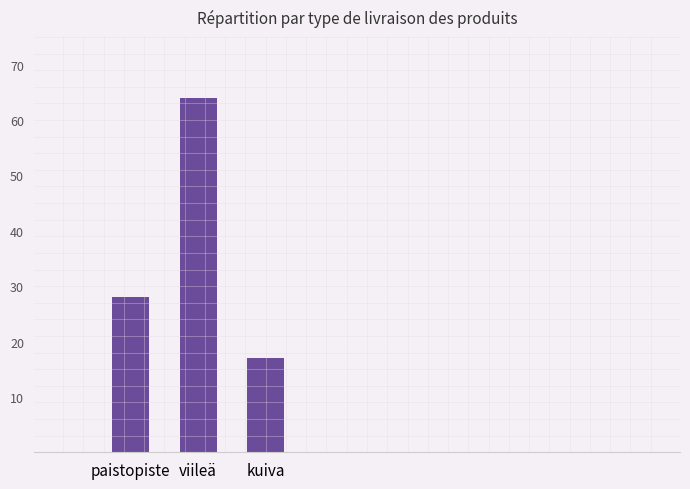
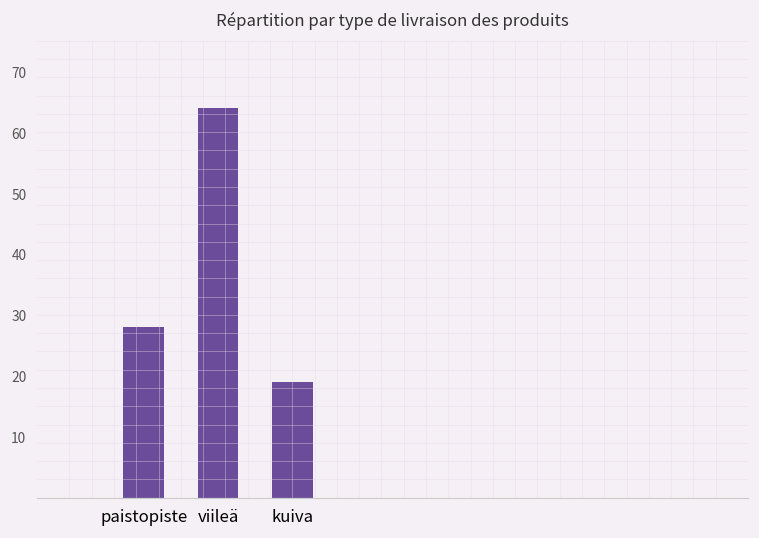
kuiva: 17 -> 19
